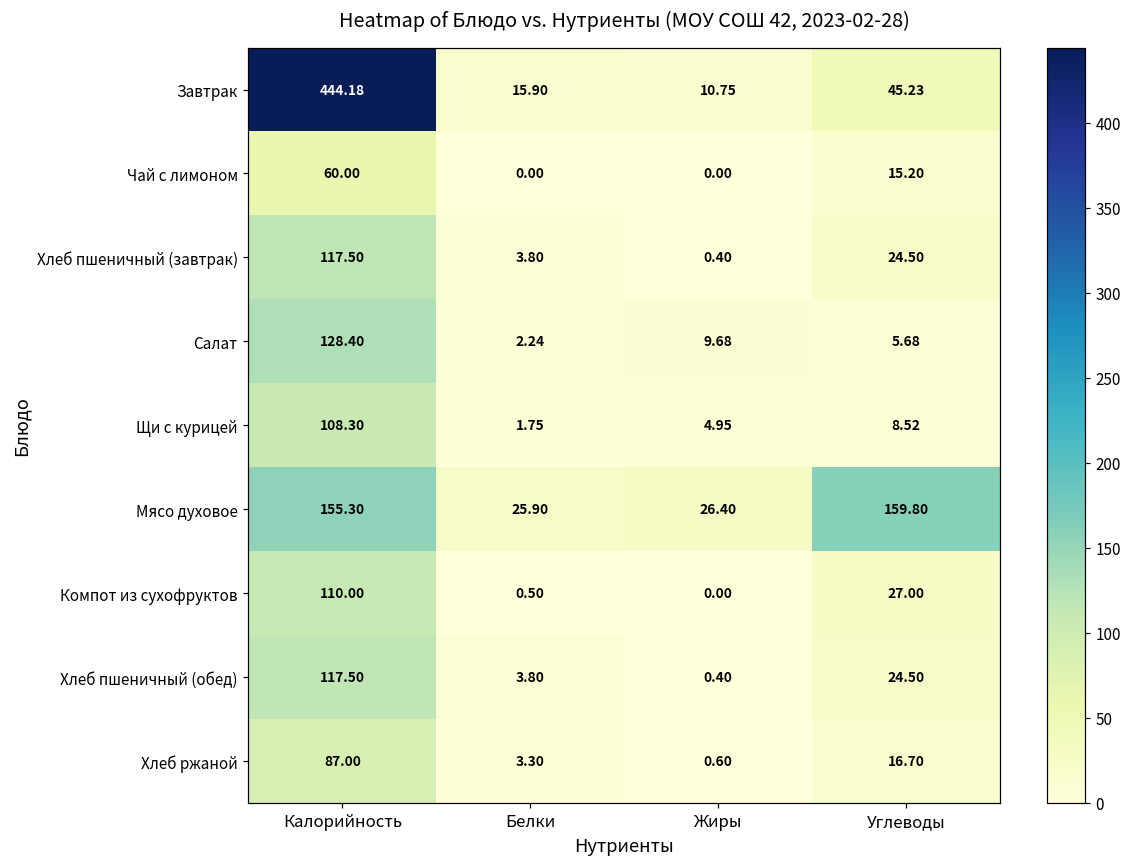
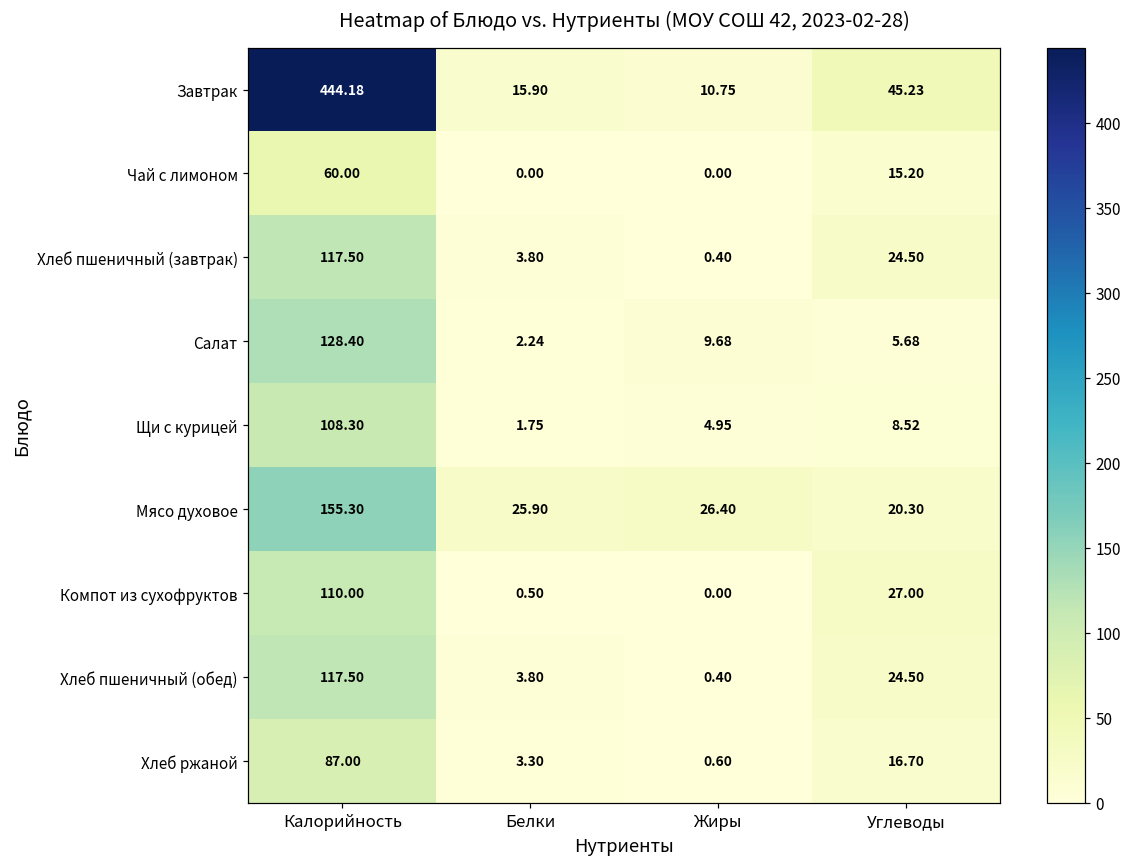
Мясо духовое, Углеводы: 159.80 -> 20.30
